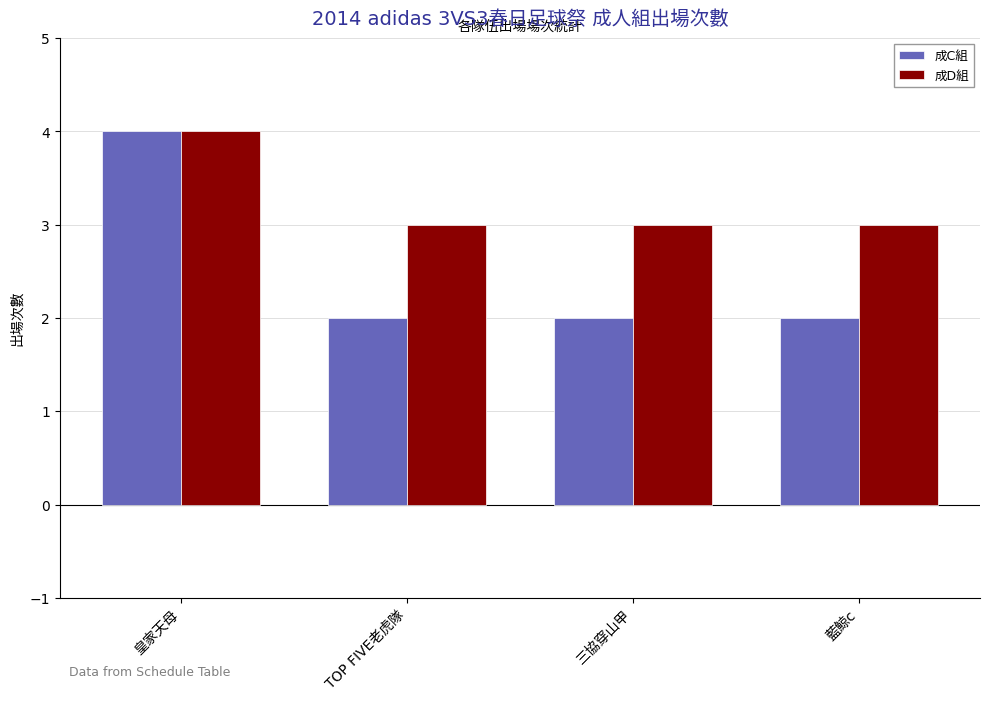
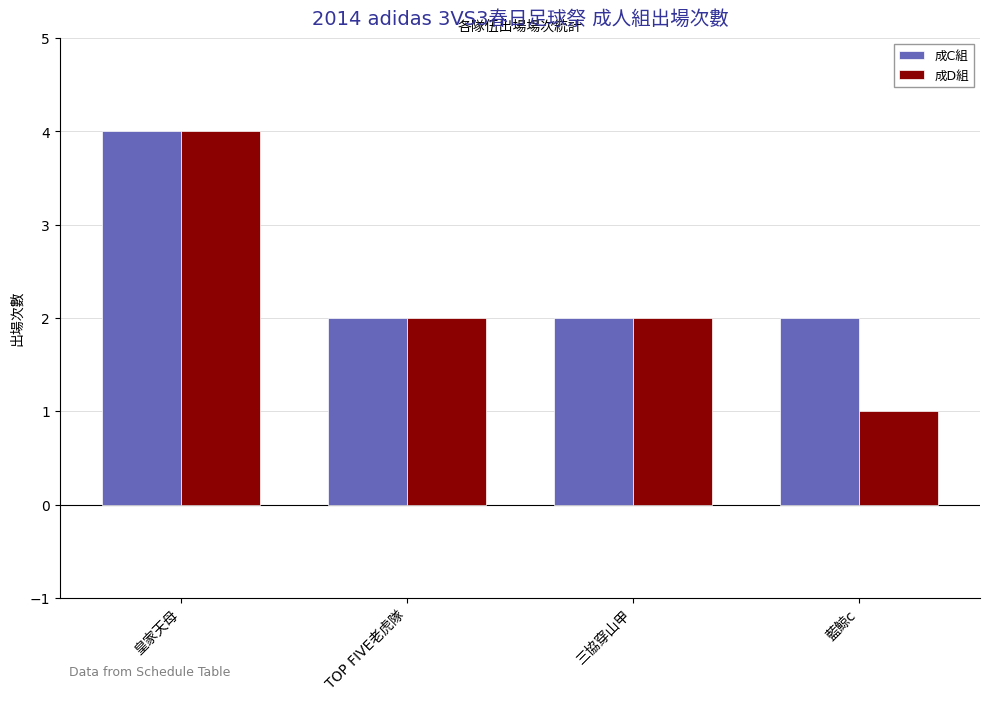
成D組, TOP FIVE老虎隊: 3 -> 2
成D組, 三協穿山甲: 3 -> 2
成D組, 藍鯨c: 3 -> 1
